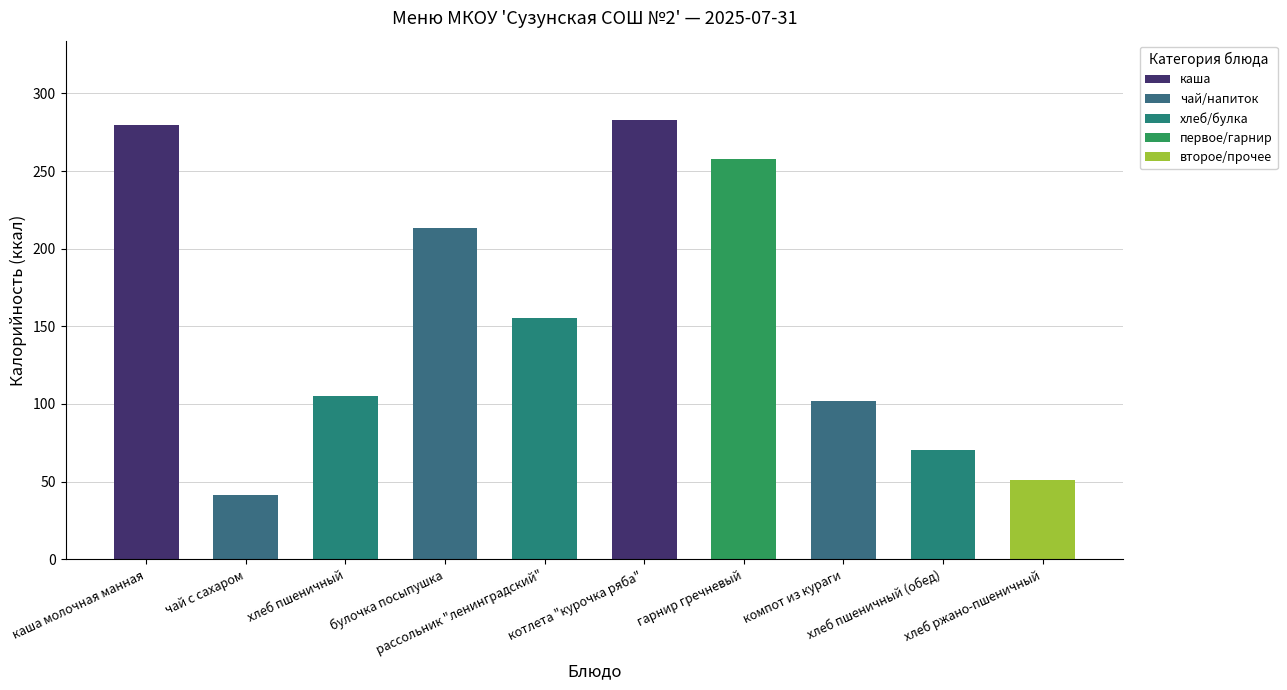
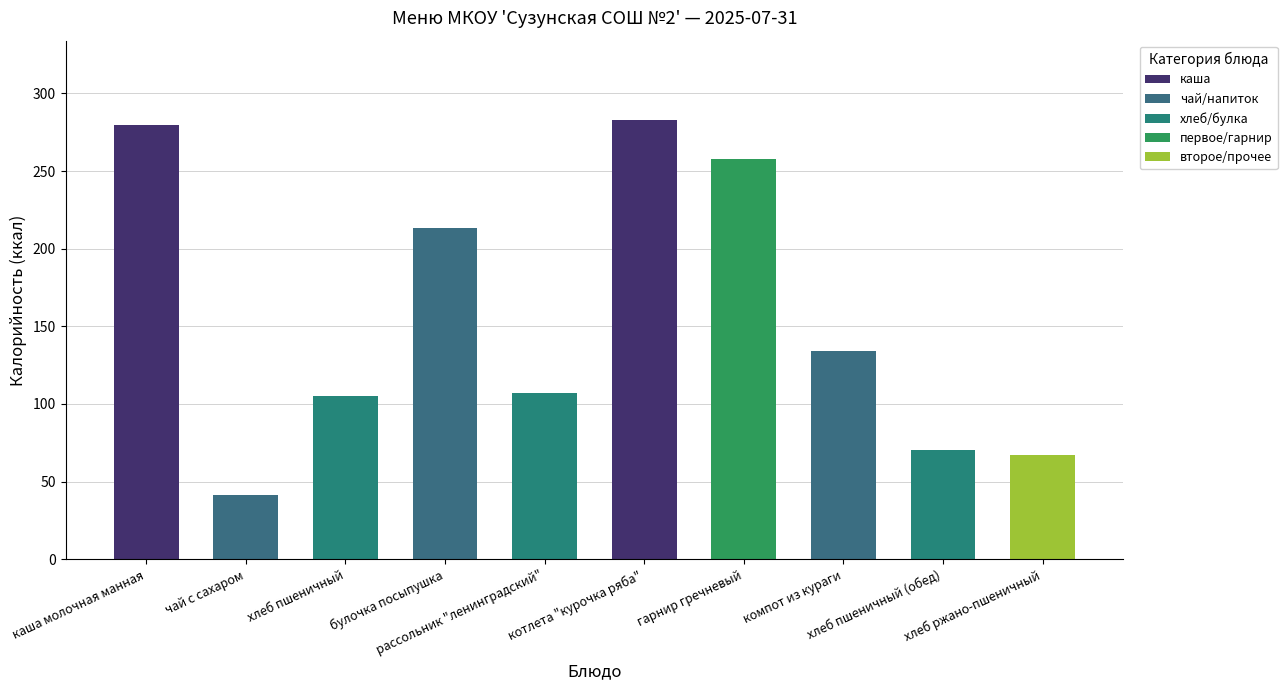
рассольник "ленинградский": 156 -> 107
компот из кураги: 102 -> 134
хлеб ржано-пшеничный: 51 -> 67
